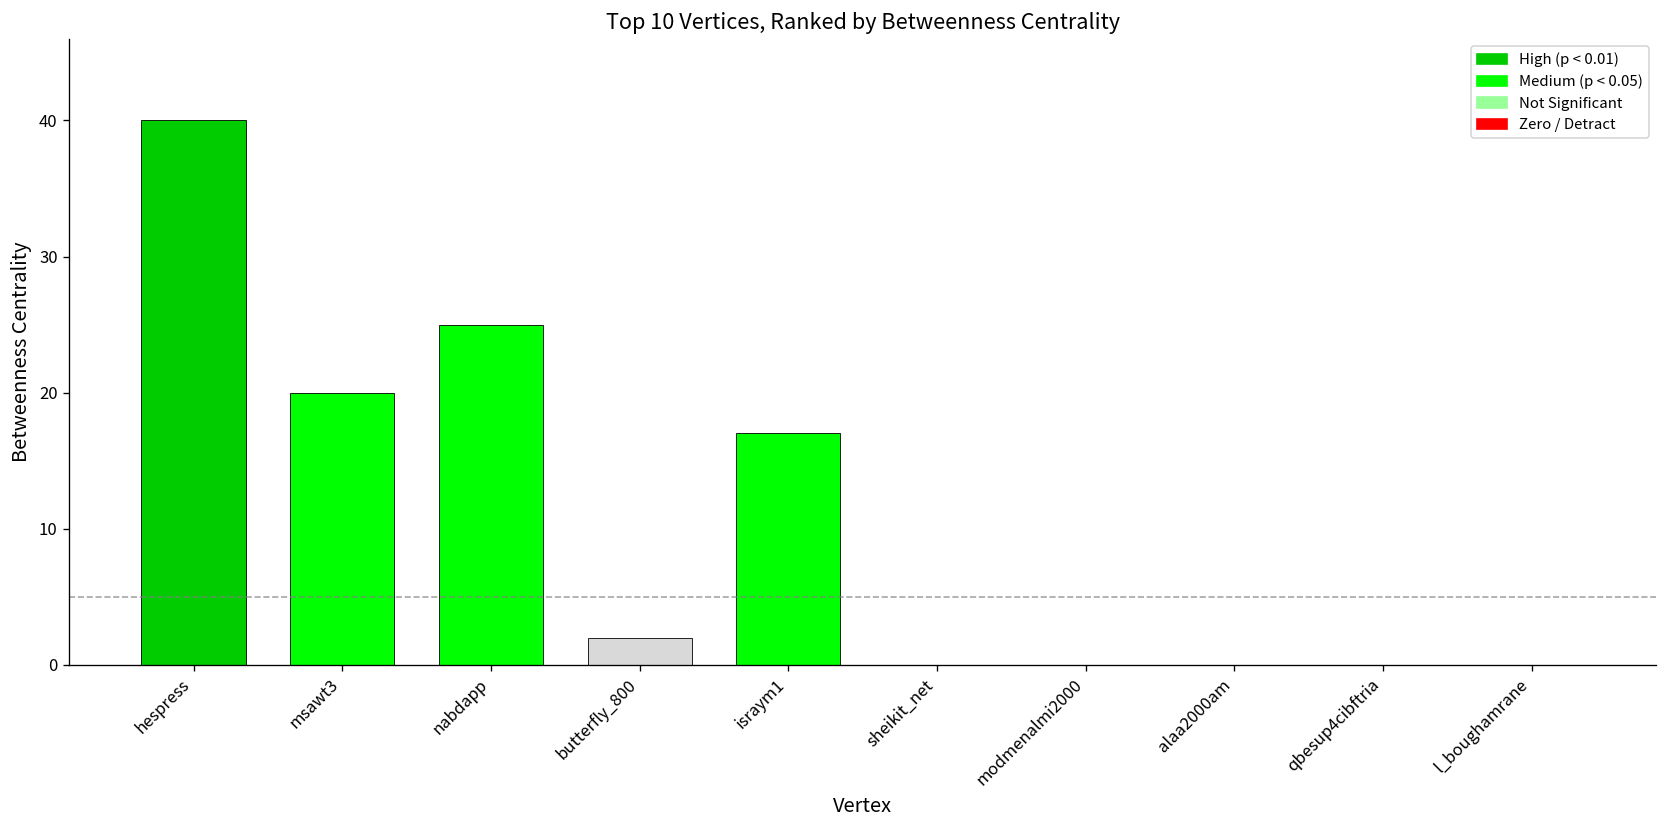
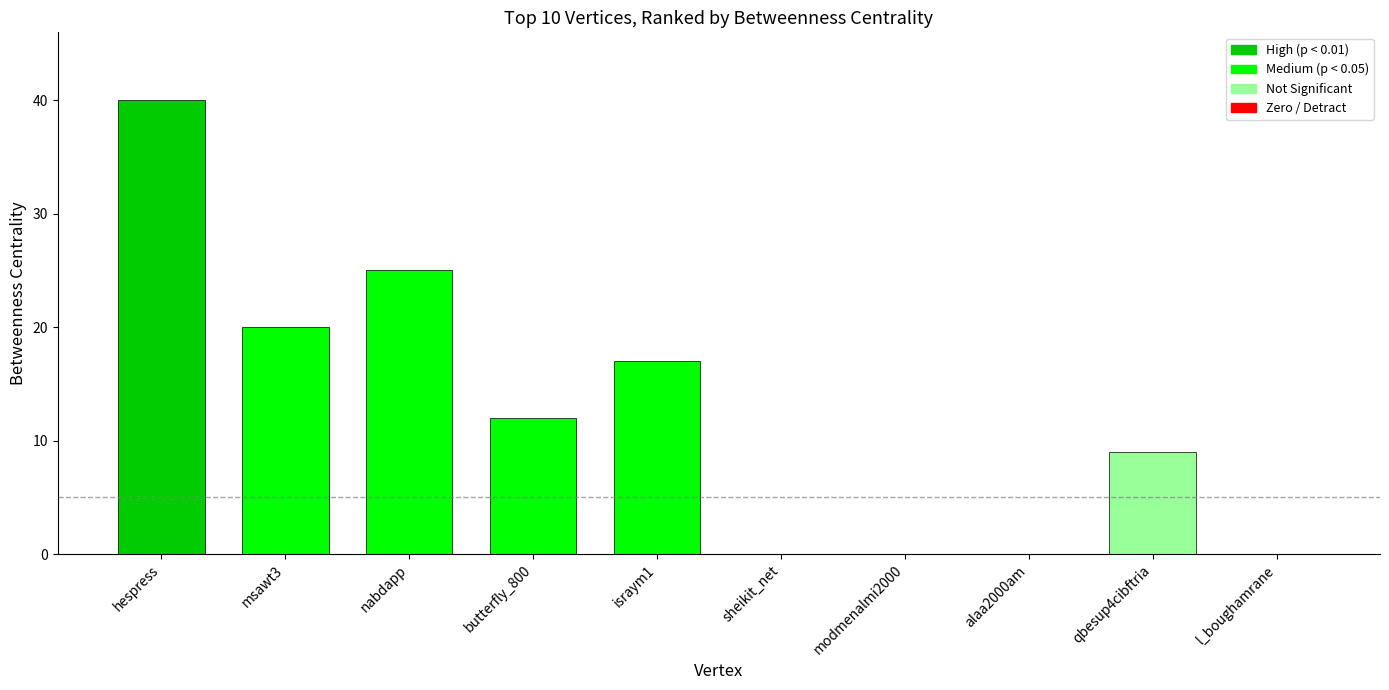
butterfly_800: 2 -> 12
qbesup4cibftria: 0 -> 9
